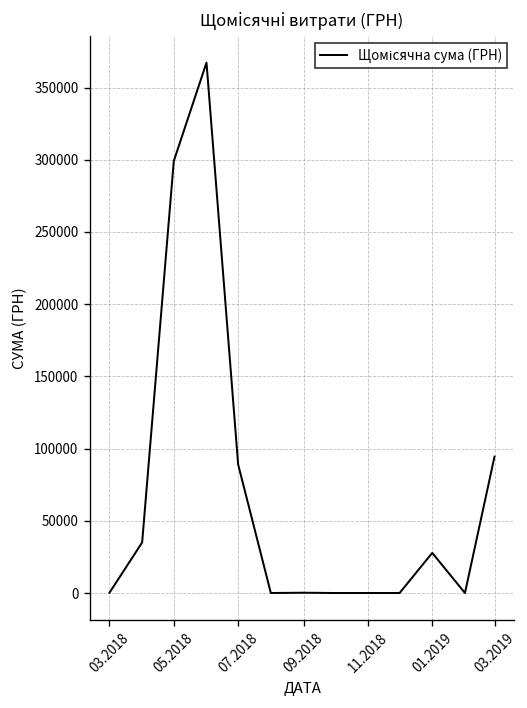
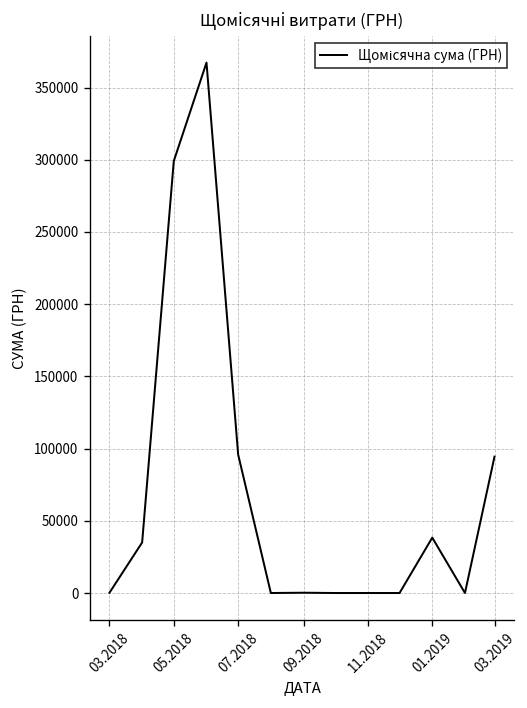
07.2018: 89000 -> 96000
01.2019: 28000 -> 38000
